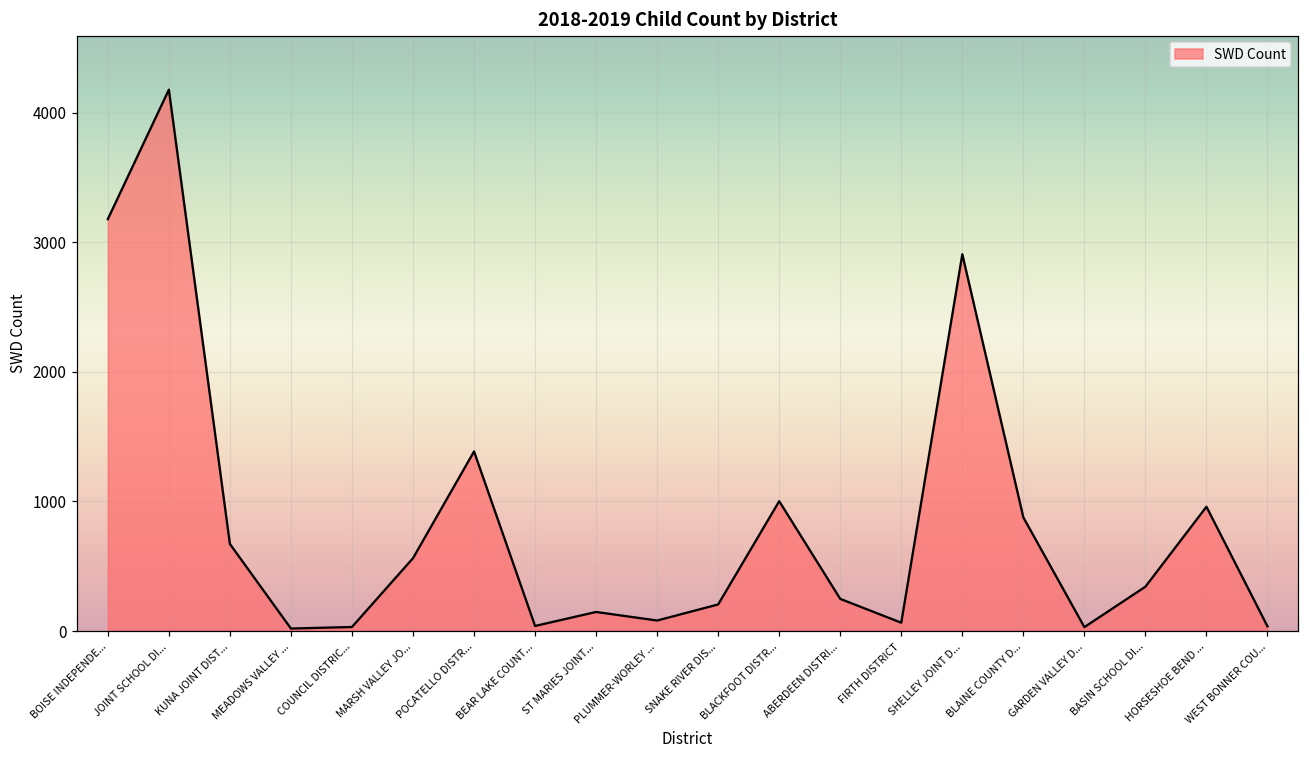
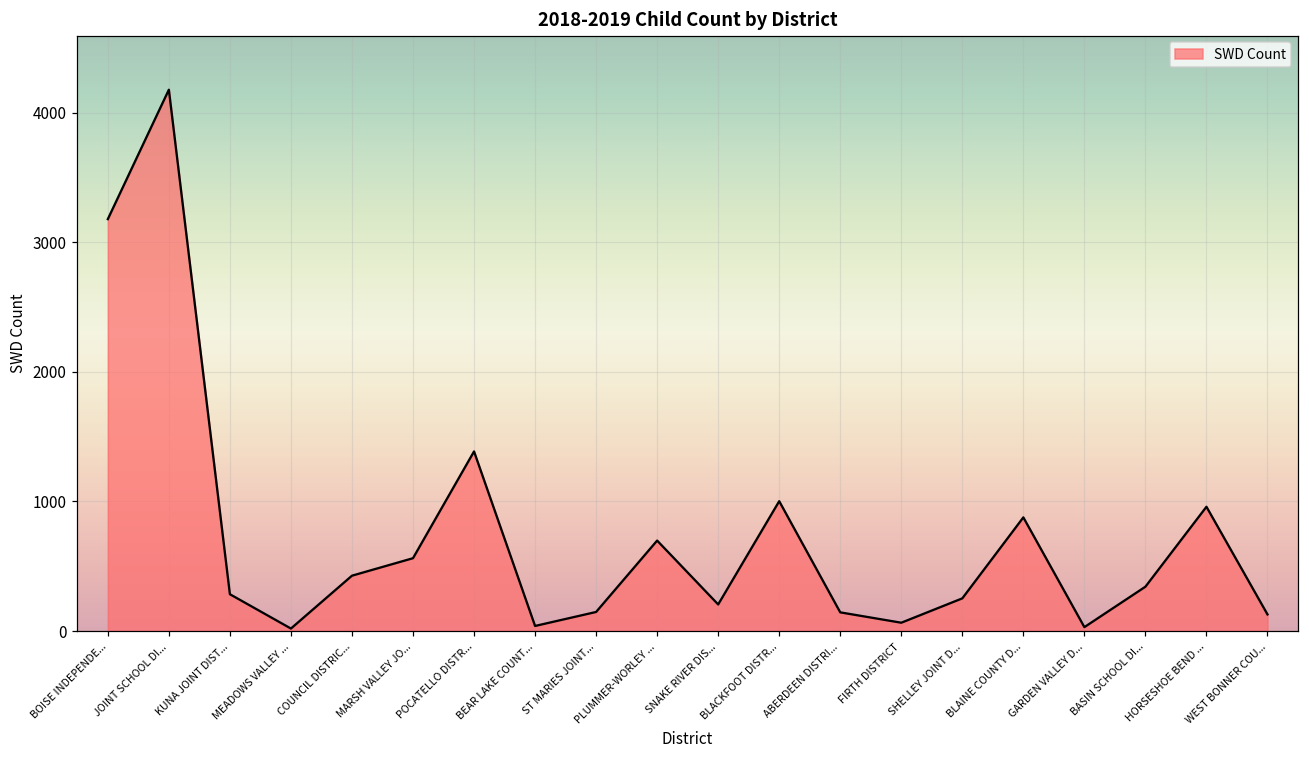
KUNA JOINT DIST...: 670 -> 280
COUNCIL DISTRIC...: 30 -> 430
PLUMMER-WORLEY ...: 80 -> 700
ABERDEEN DISTRI...: 250 -> 140
SHELLEY JOINT D...: 2910 -> 250
WEST BONNER COU...: 40 -> 130
